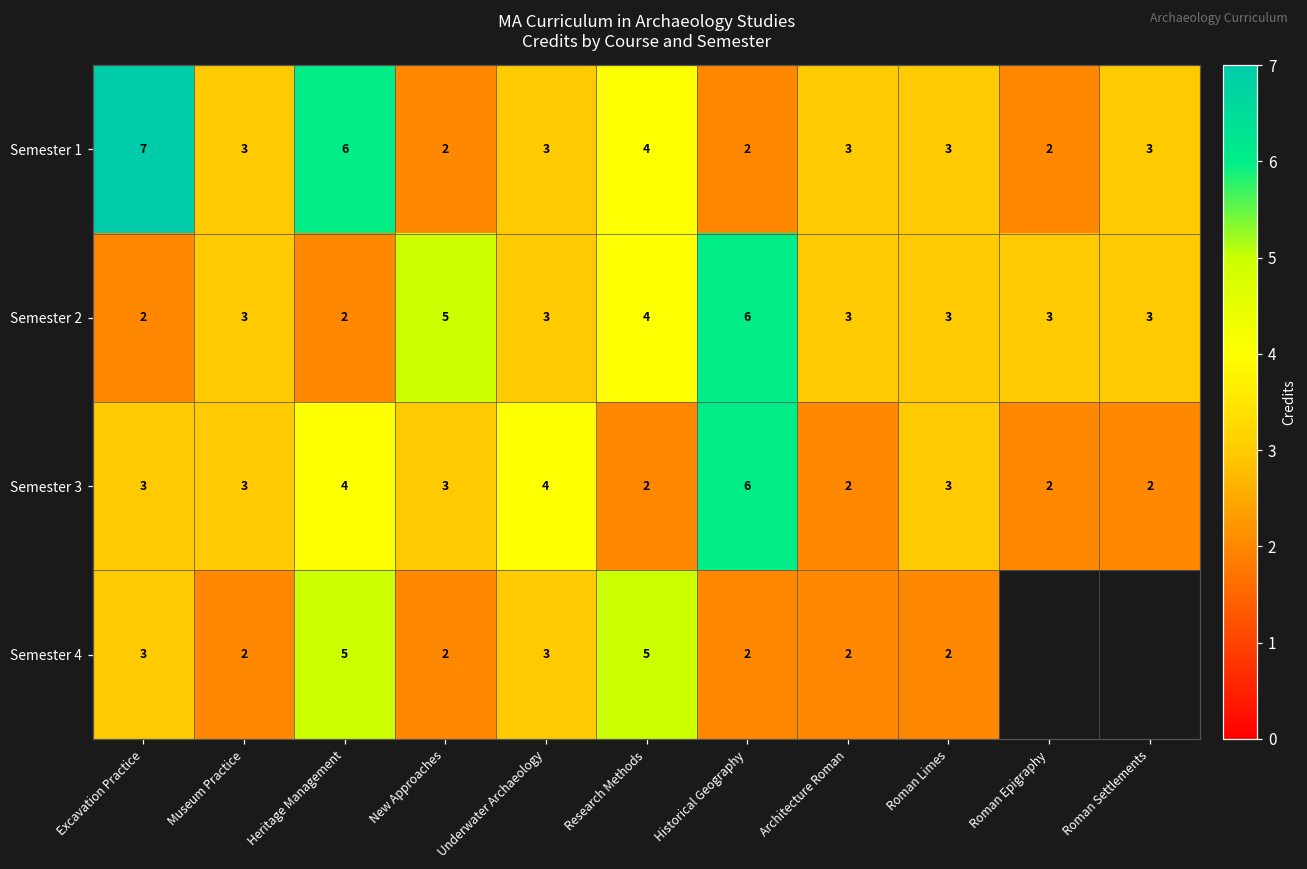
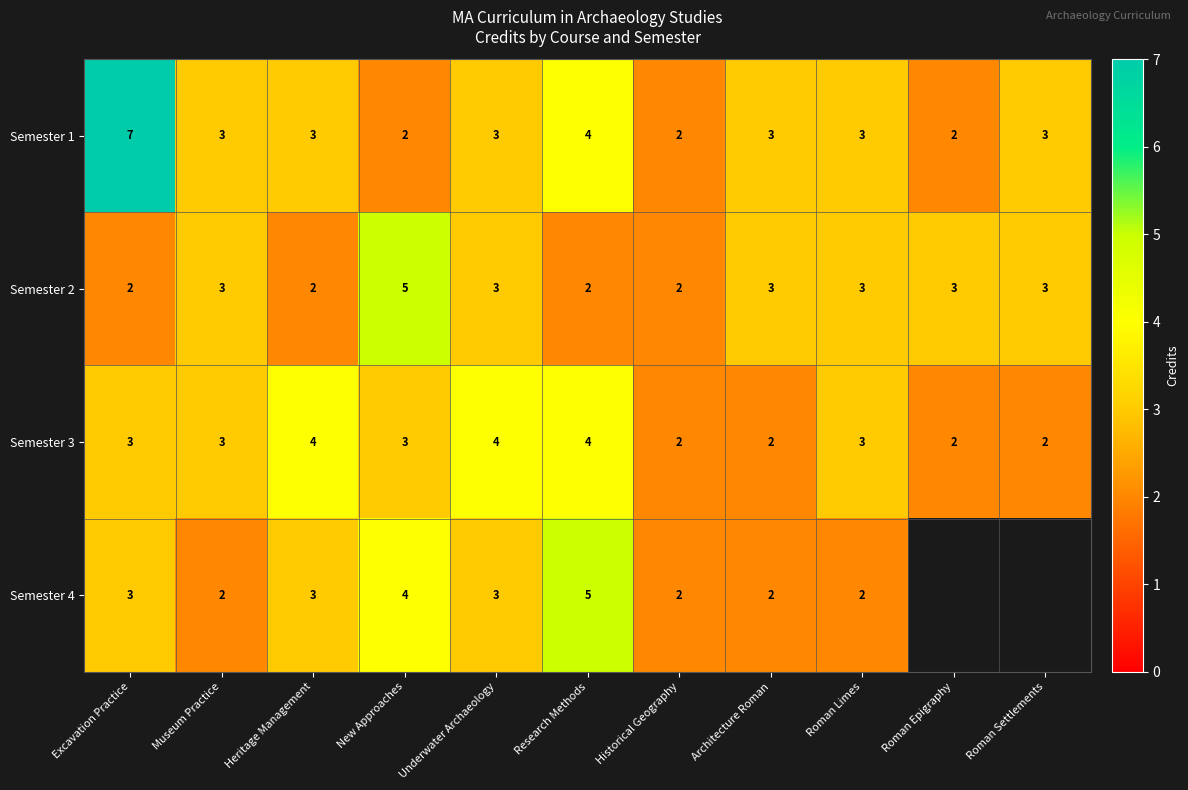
Semester 1, Heritage Management: 6 -> 3
Semester 2, Research Methods: 4 -> 2
Semester 2, Historical Geography: 6 -> 2
Semester 3, Research Methods: 2 -> 4
Semester 3, Historical Geography: 6 -> 2
Semester 4, Heritage Management: 5 -> 3
Semester 4, New Approaches: 2 -> 4
